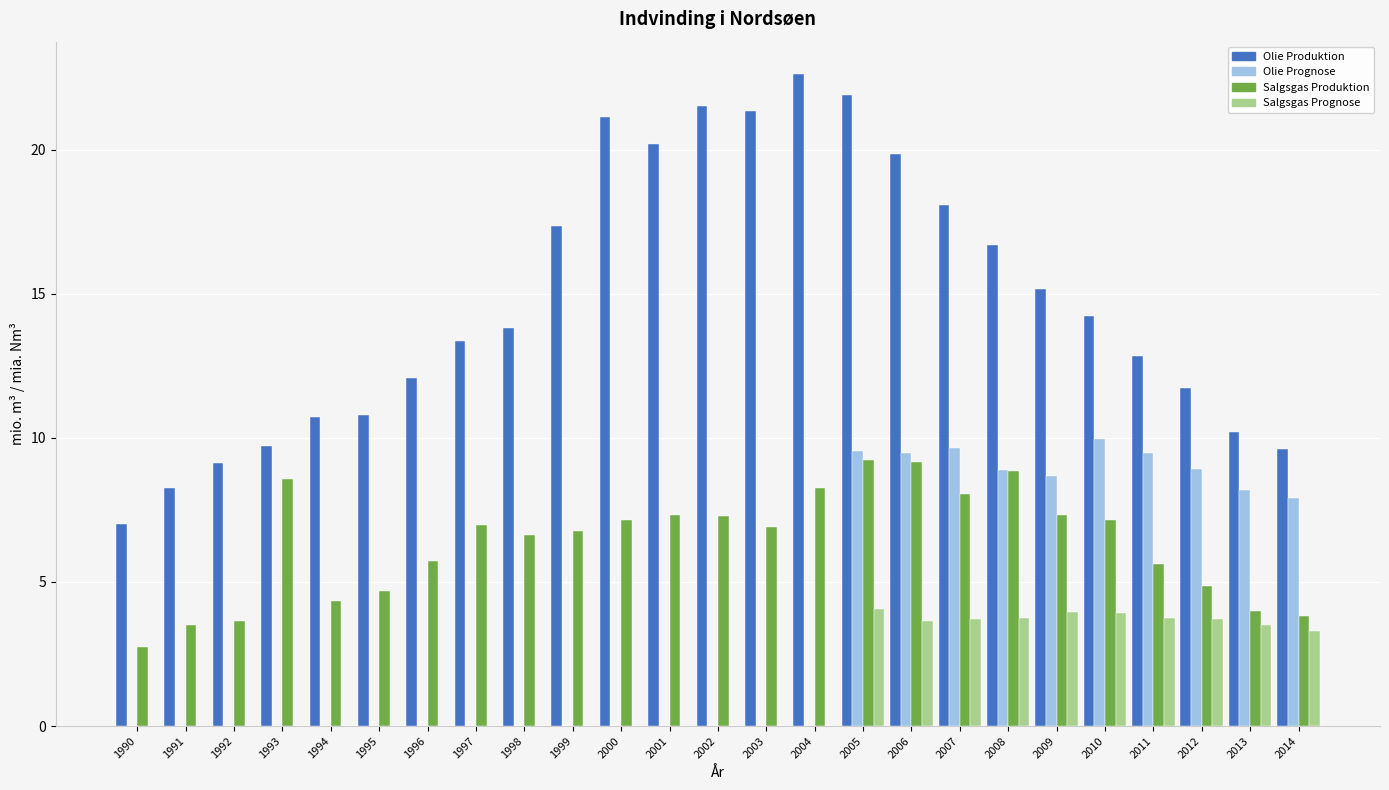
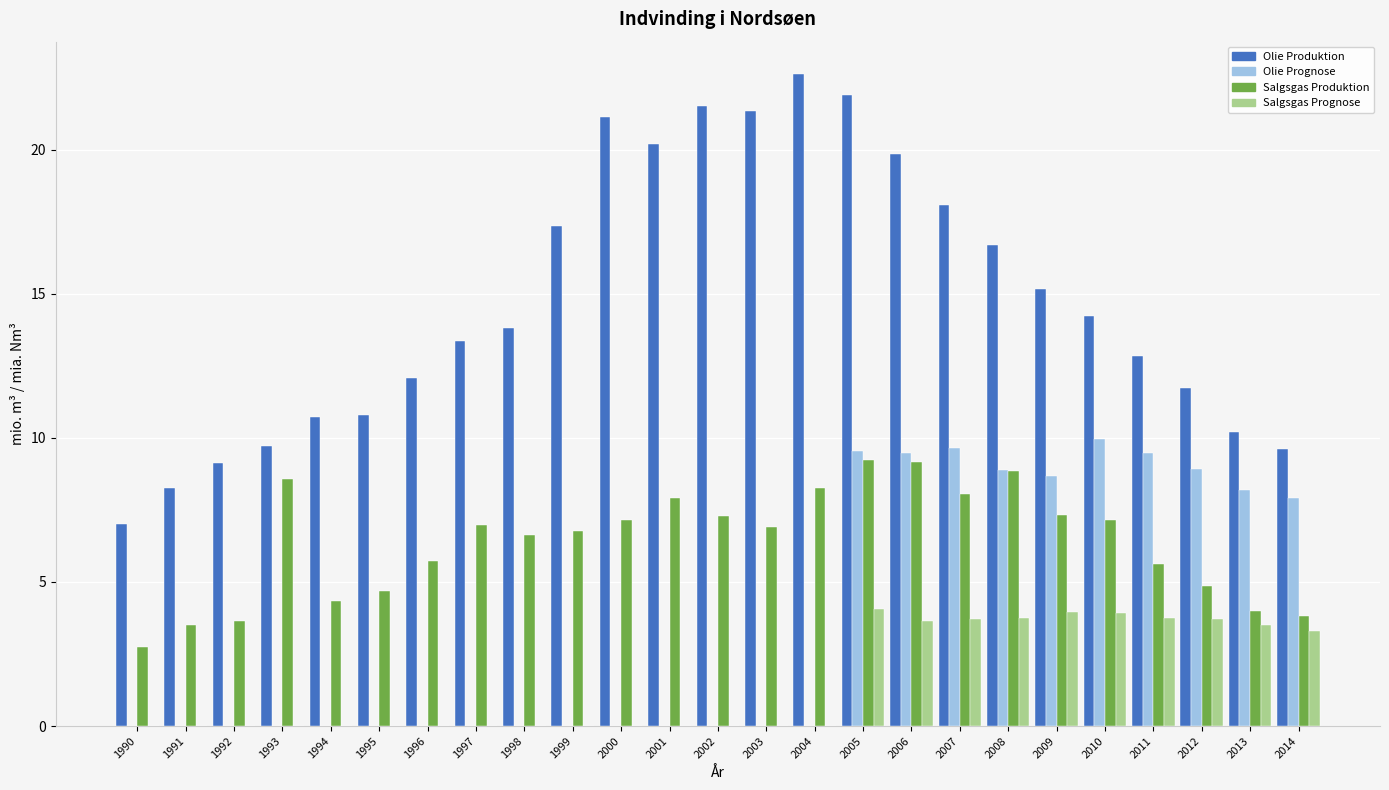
Salgsgas Produktion, 2001: 7.3 -> 7.9
